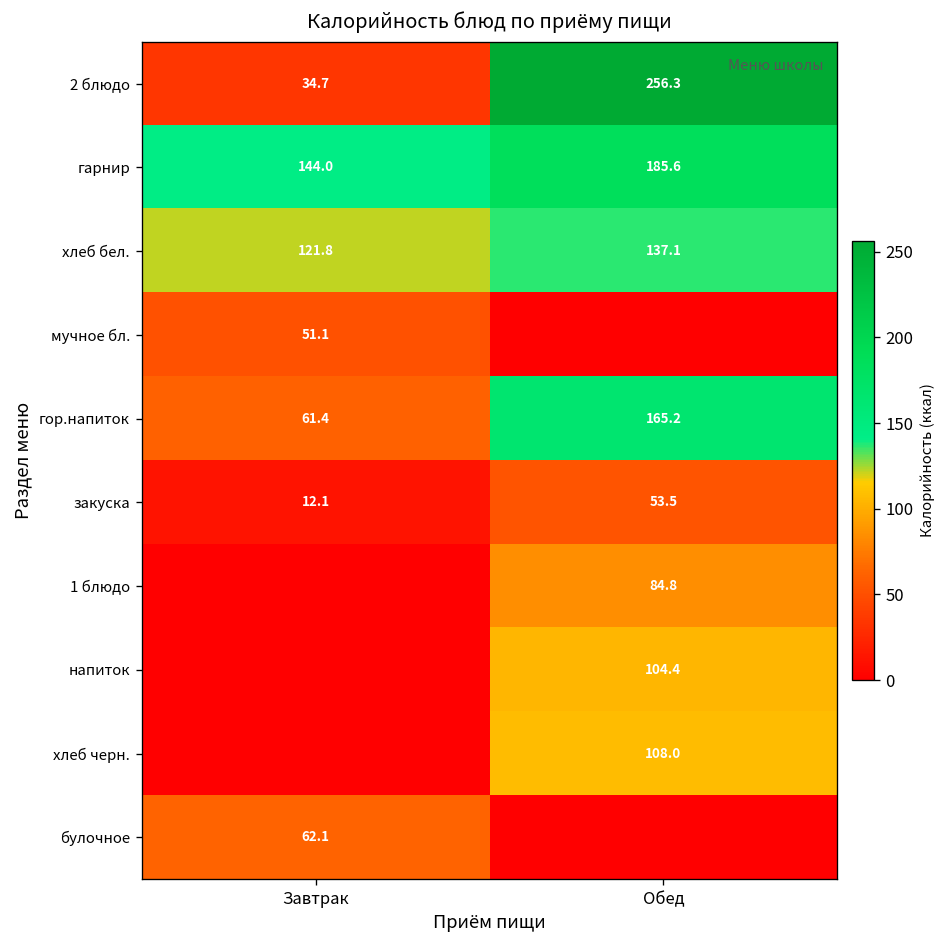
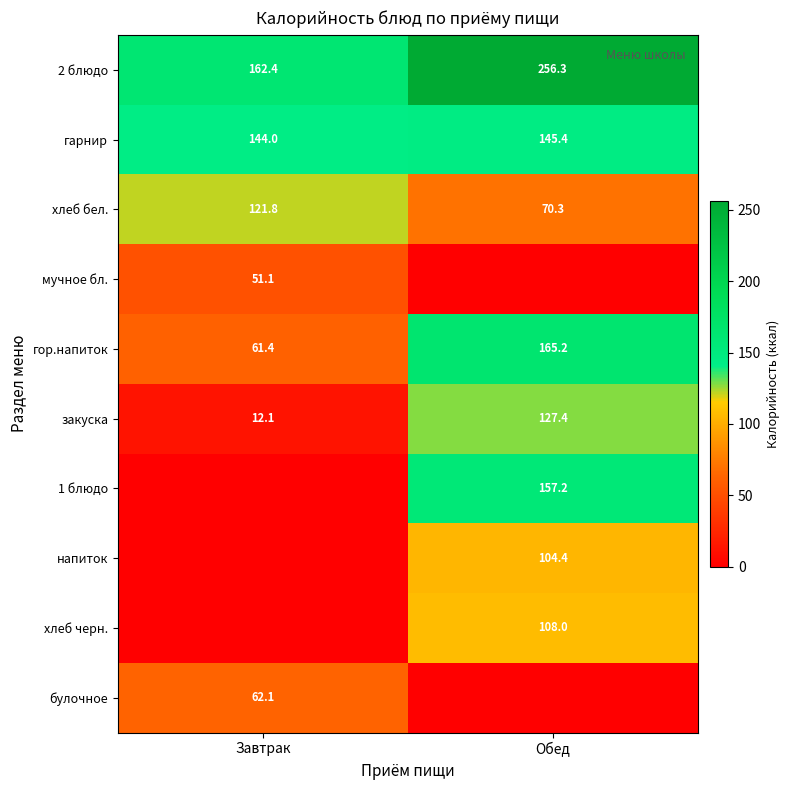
2 блюдо, Завтрак: 34.7 -> 162.4
гарнир, Обед: 185.6 -> 145.4
хлеб бел., Обед: 137.1 -> 70.3
закуска, Обед: 53.5 -> 127.4
1 блюдо, Обед: 84.8 -> 157.2
